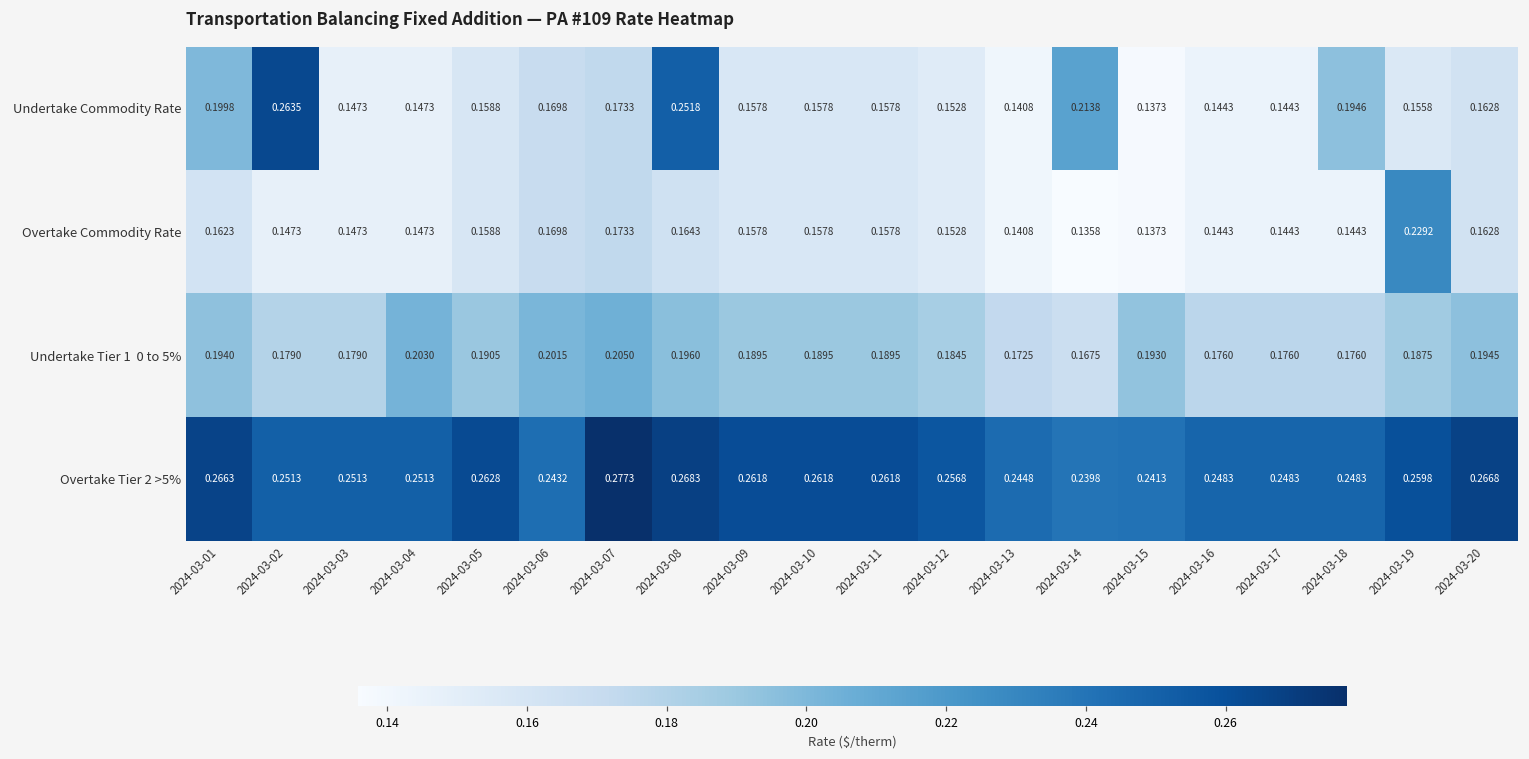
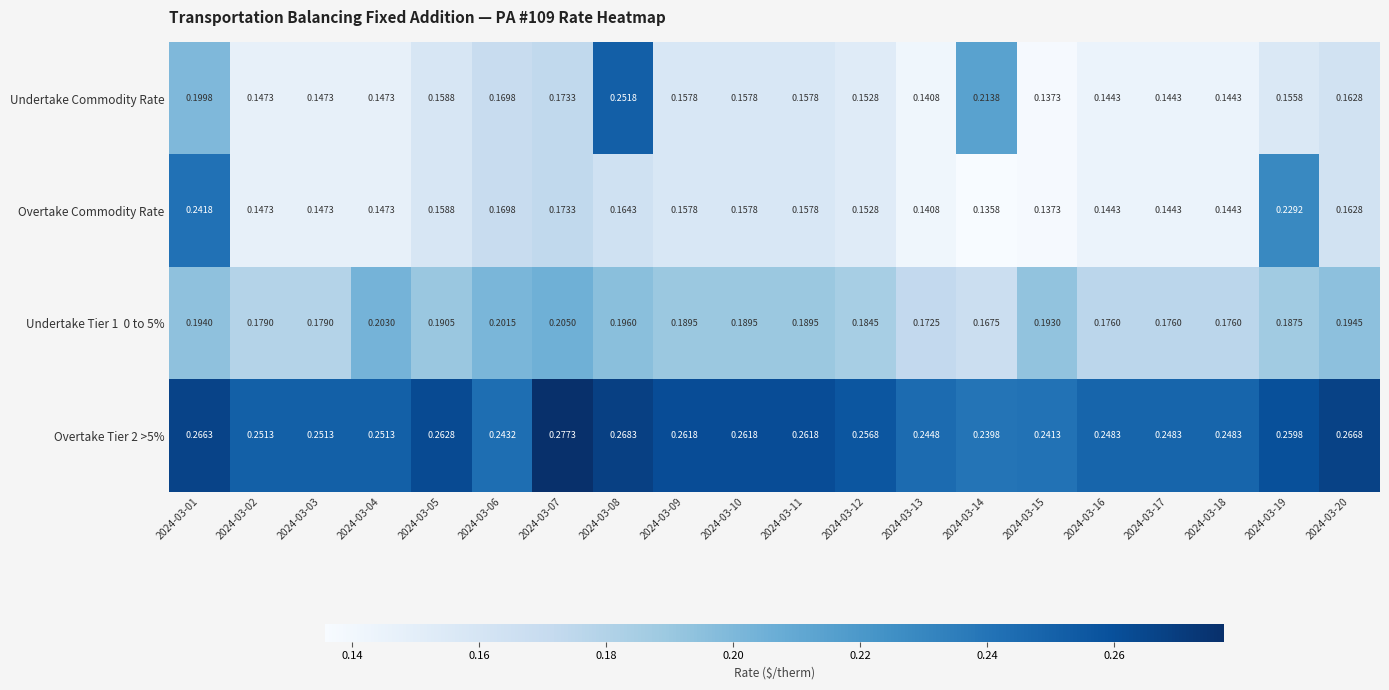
Undertake Commodity Rate, 2024-03-02: 0.2635 -> 0.1473
Undertake Commodity Rate, 2024-03-18: 0.1946 -> 0.1443
Overtake Commodity Rate, 2024-03-01: 0.1623 -> 0.2418
